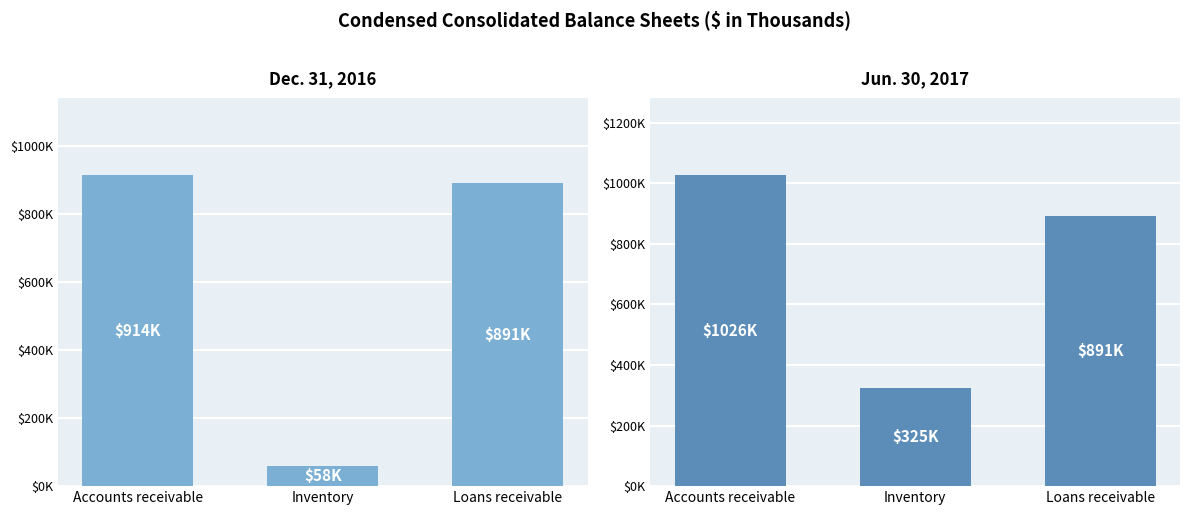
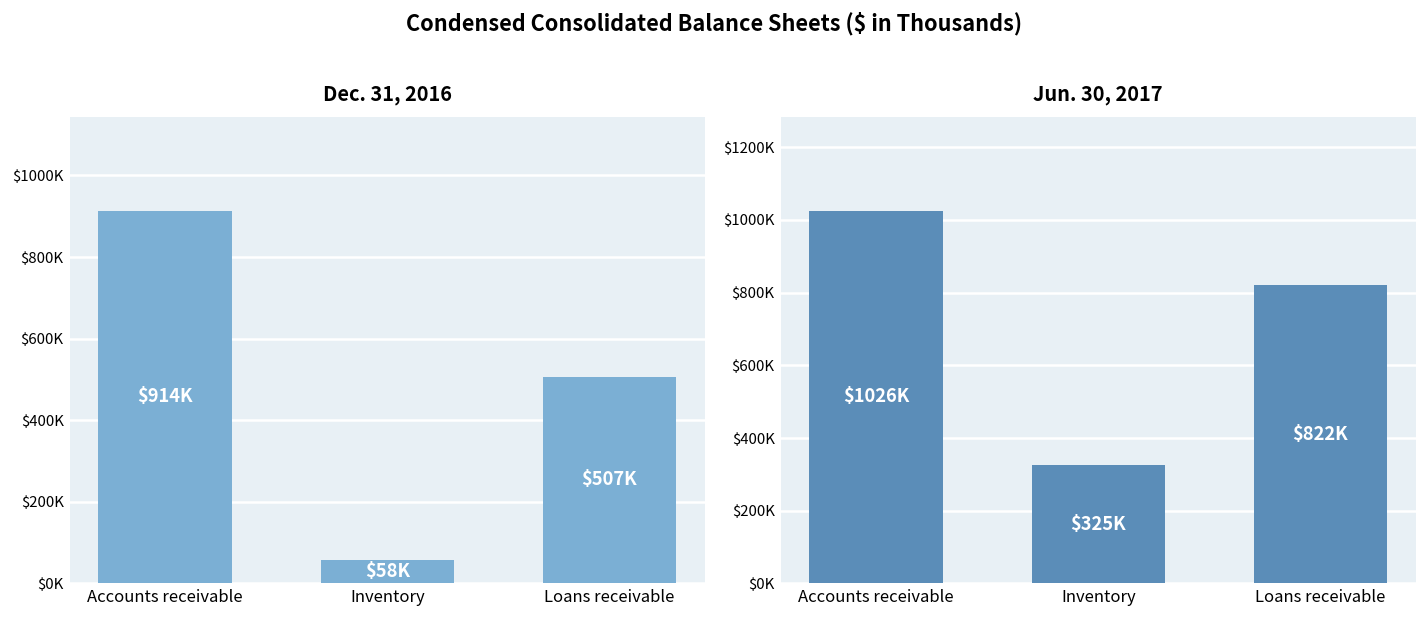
Dec. 31, 2016, Loans receivable: $891K -> $507K
Jun. 30, 2017, Loans receivable: $891K -> $822K
